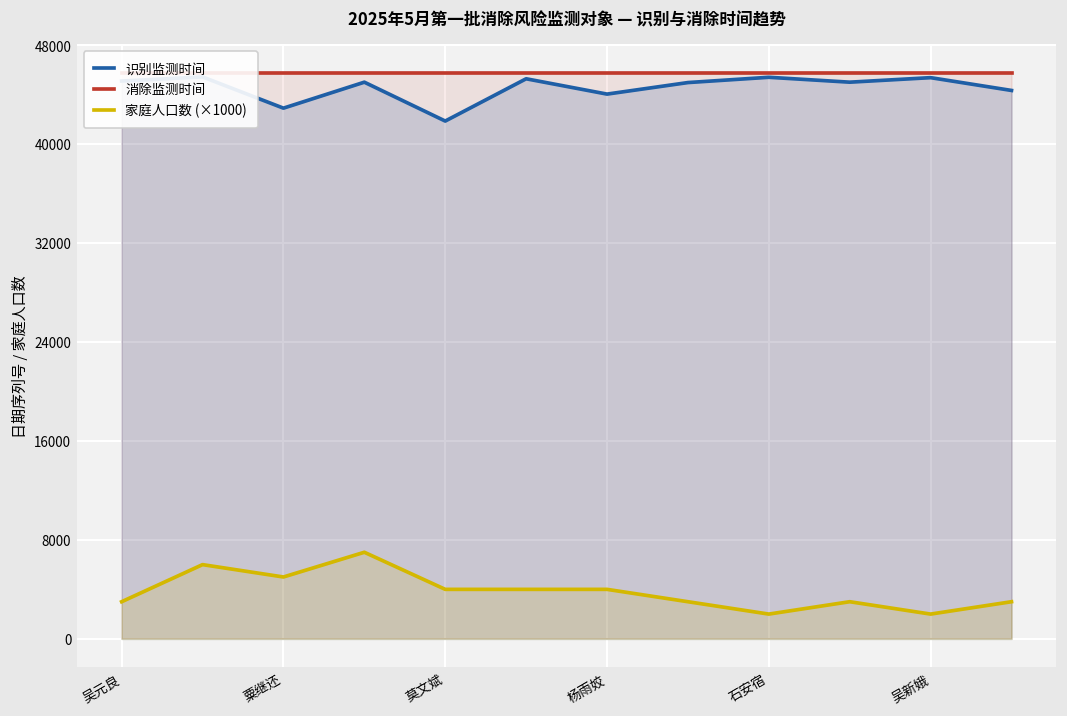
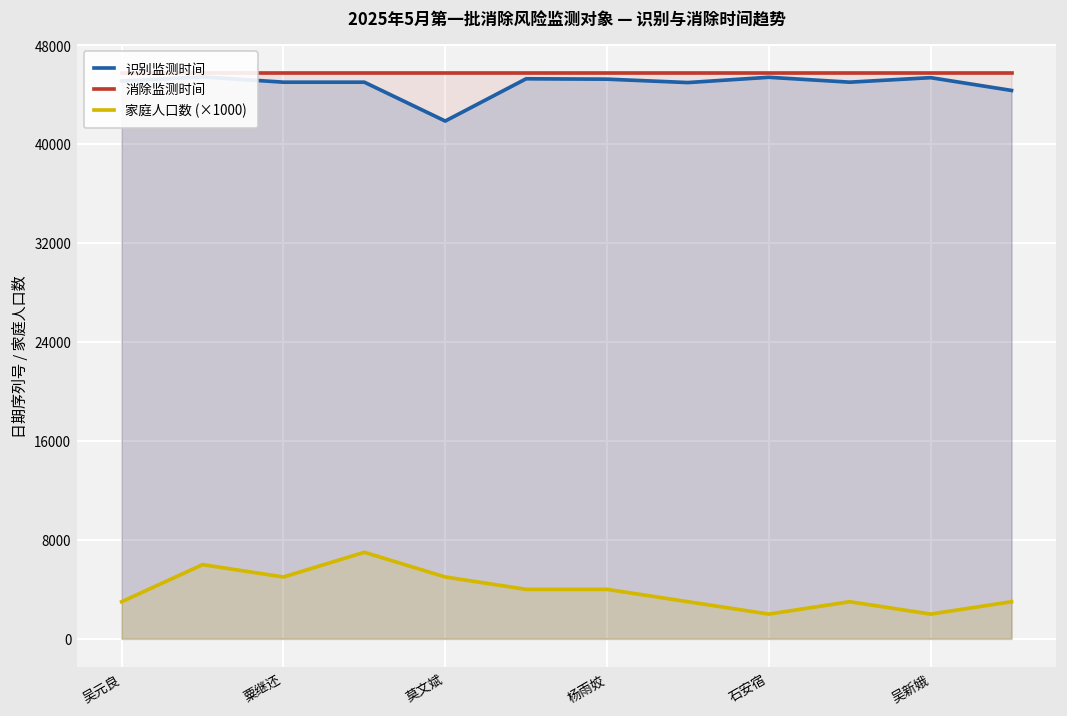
识别监测时间, 粟继还: 42900 -> 45000
家庭人口数 (×1000), 莫文斌: 4000 -> 5000
识别监测时间, 杨雨姣: 44100 -> 45300
